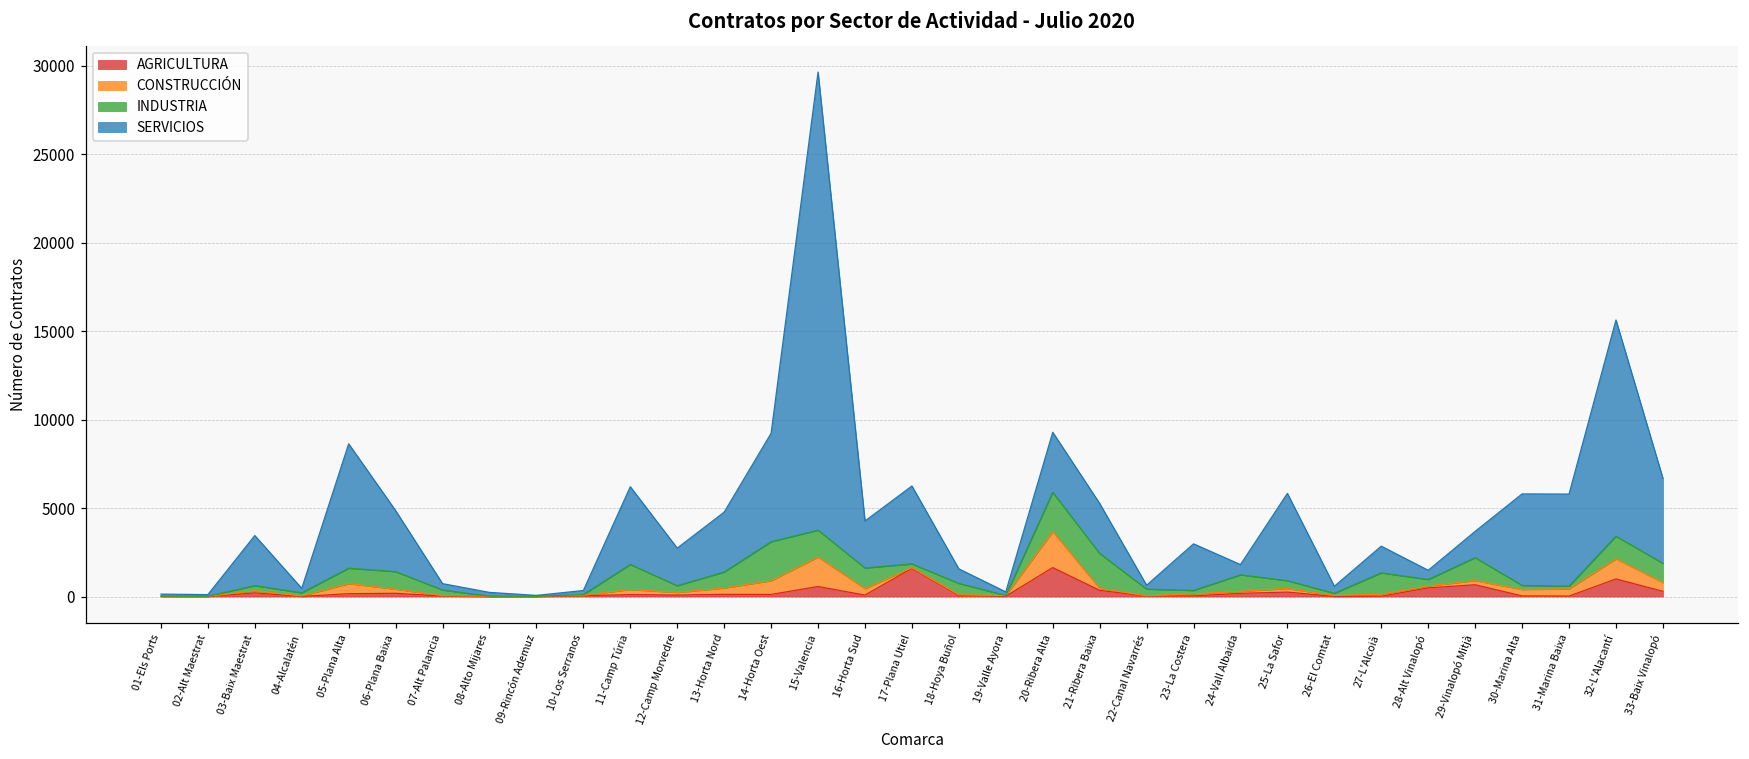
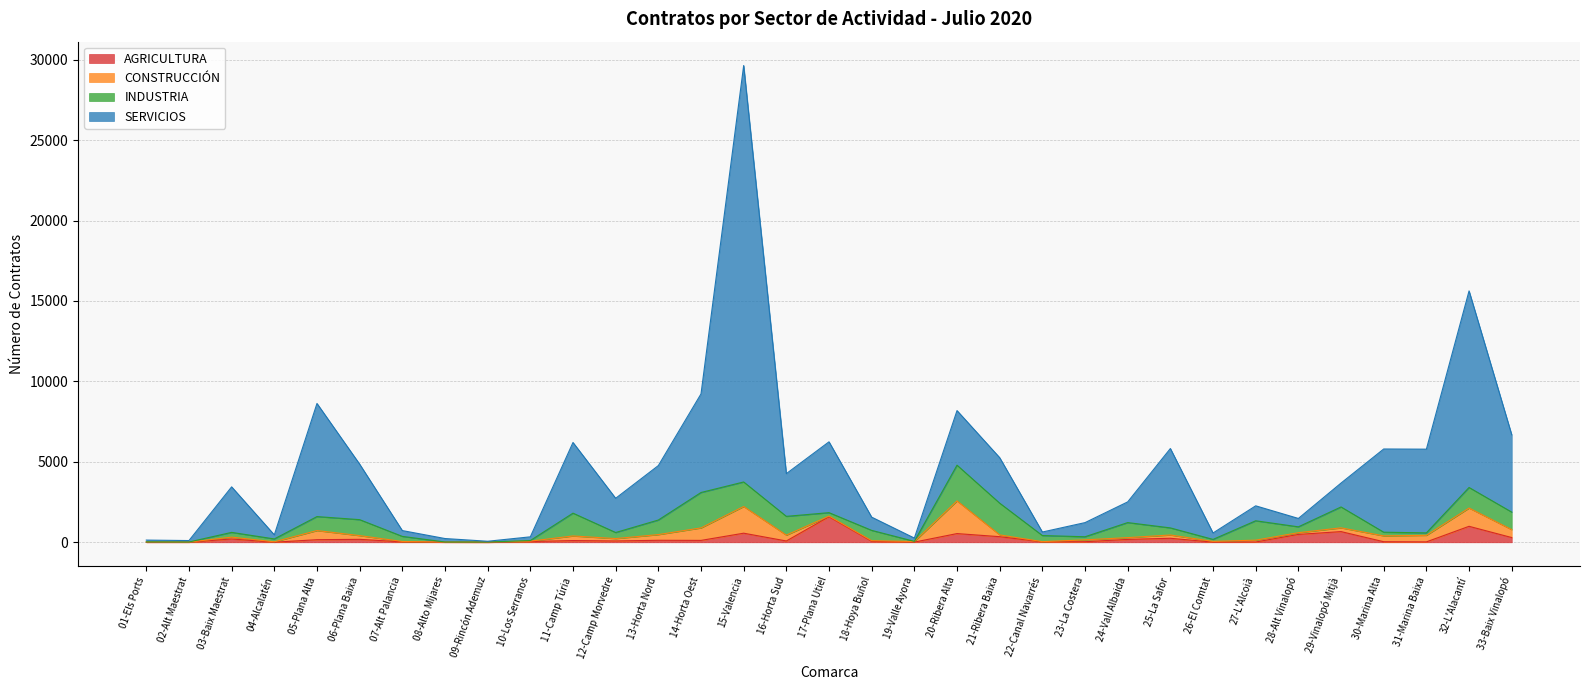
AGRICULTURA, 20-Ribera Alta: 1600 -> 500
SERVICIOS, 23-La Costera: 2600 -> 900
SERVICIOS, 24-Vall Albaida: 600 -> 1300
SERVICIOS, 27-L'Alcoià: 1500 -> 900
